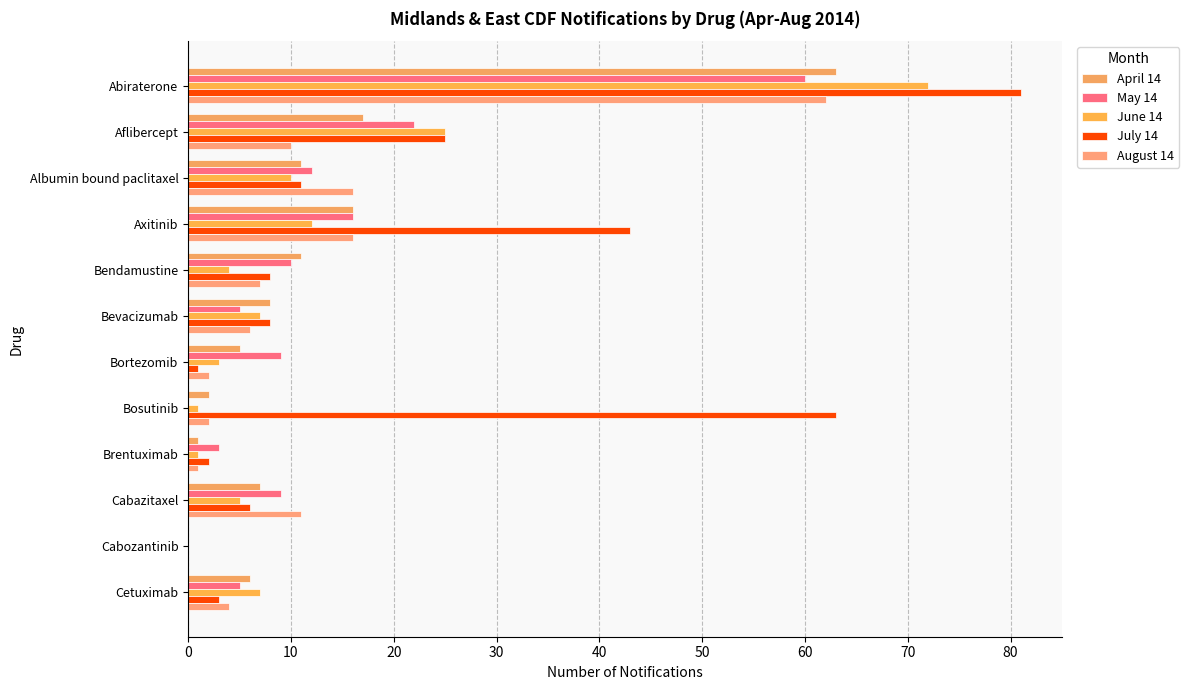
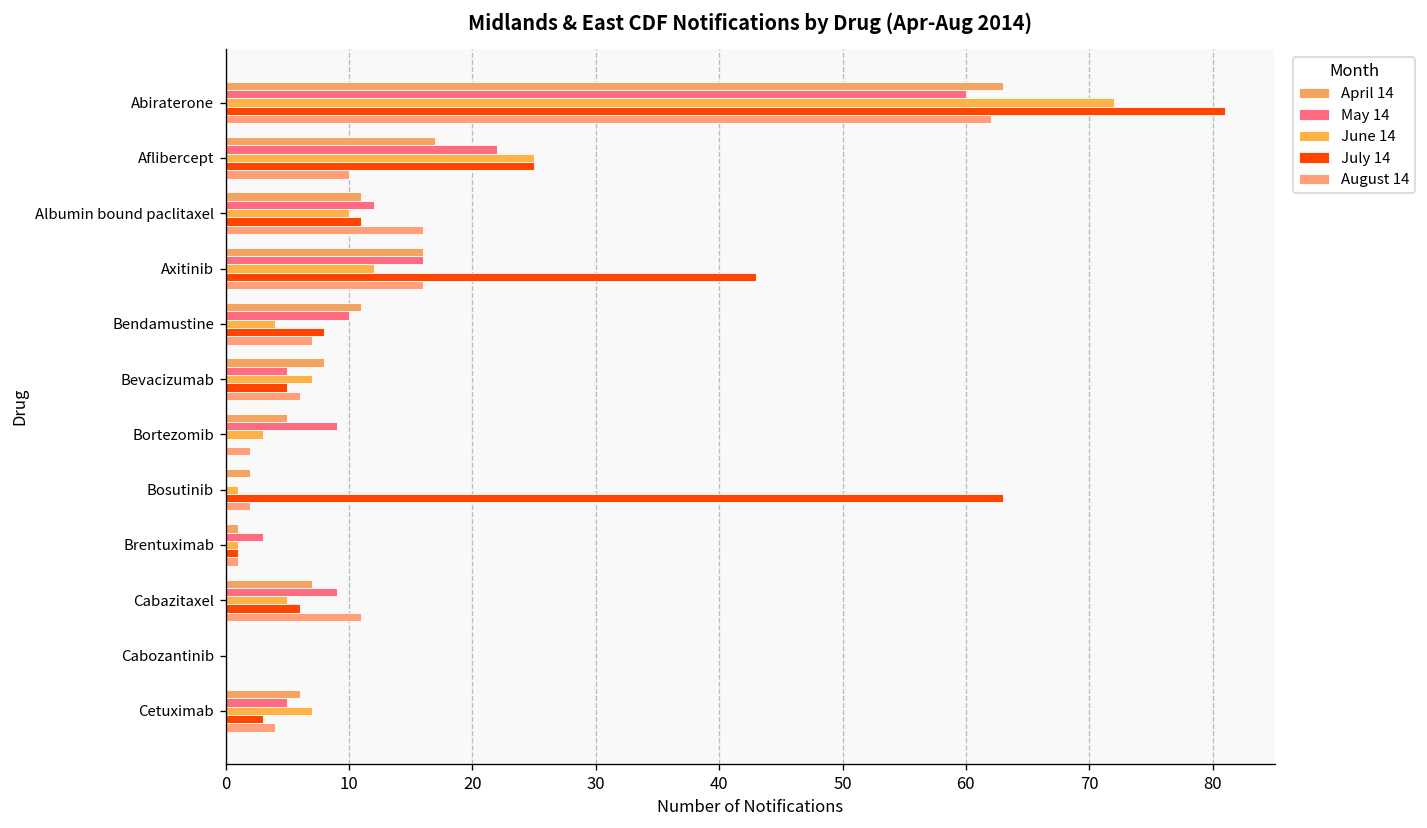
July 14, Bevacizumab: 8 -> 5
July 14, Bortezomib: 1 -> 0
July 14, Brentuximab: 2 -> 1
